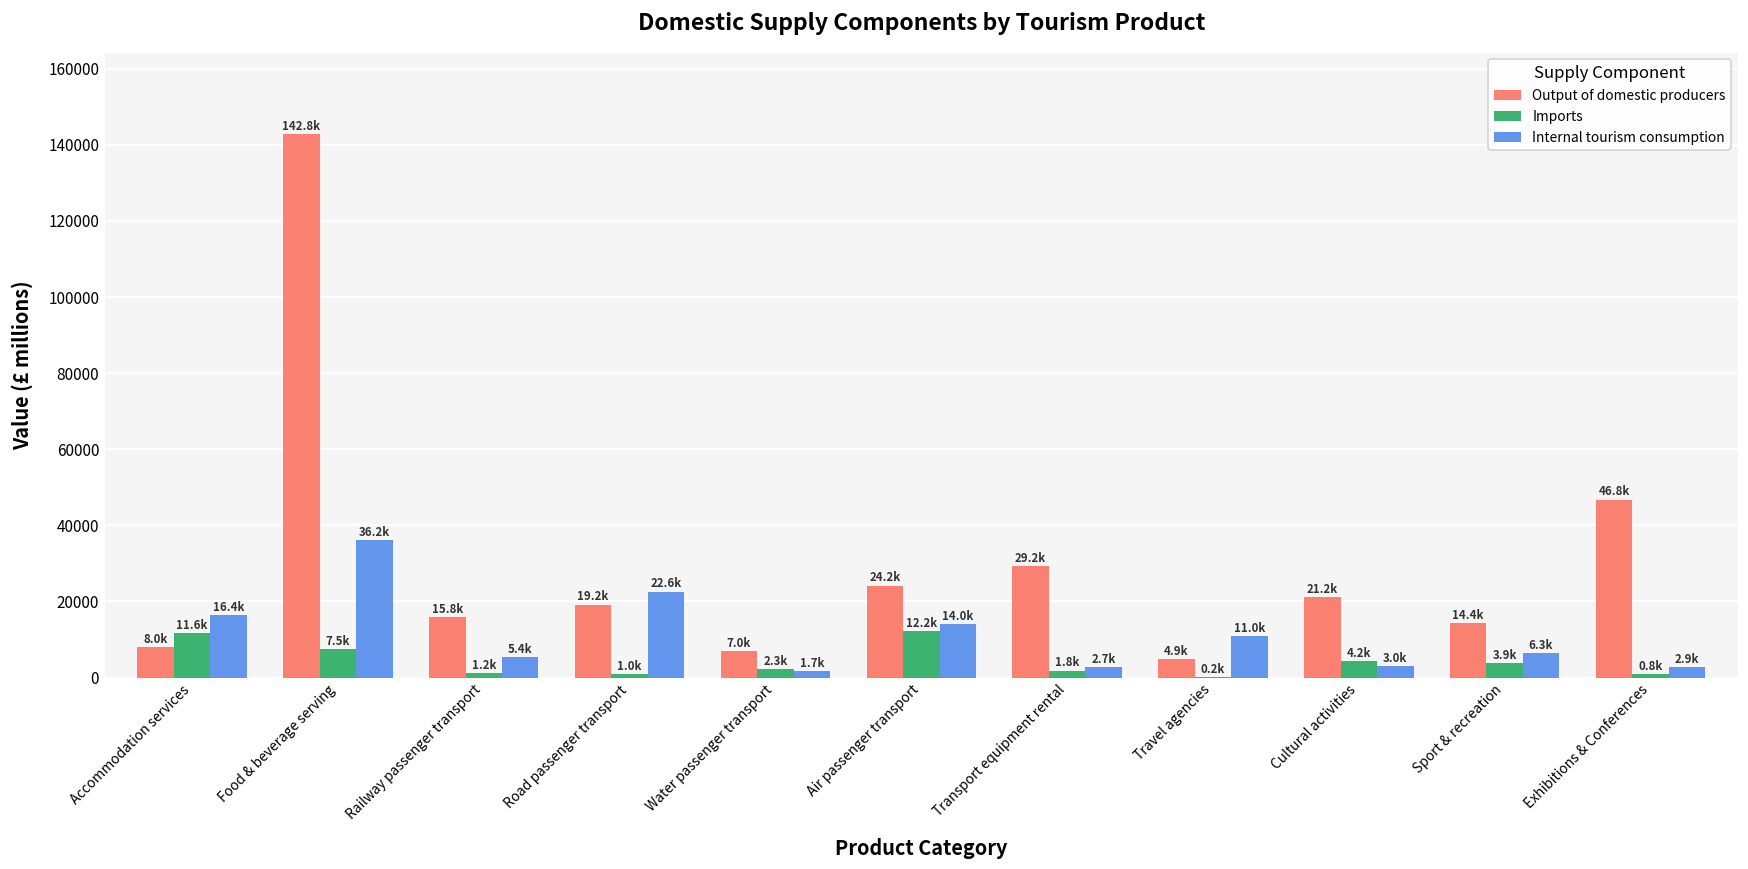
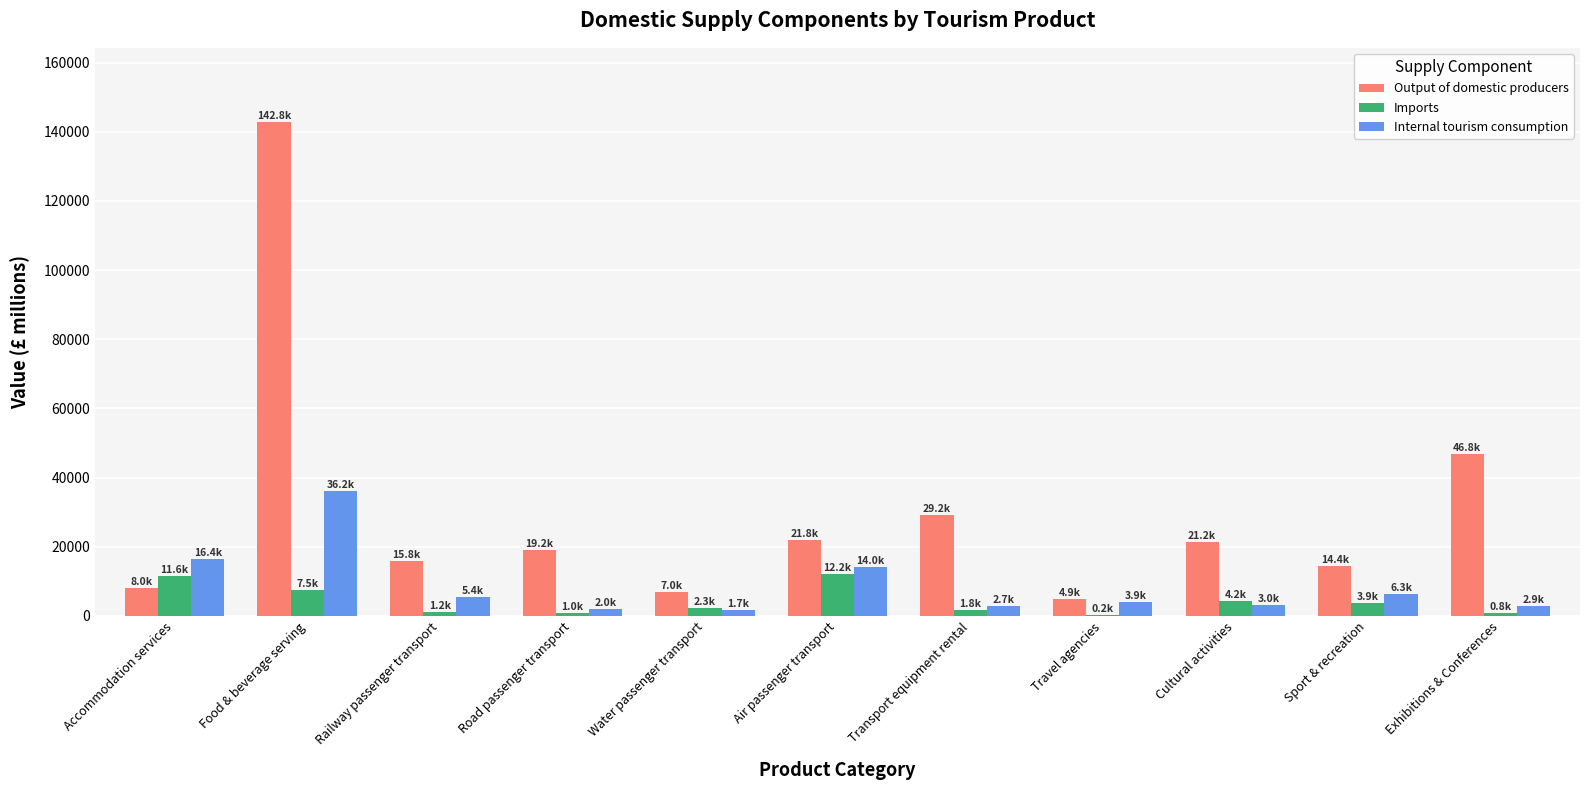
Internal tourism consumption, Road passenger transport: 22.6k -> 2.0k
Output of domestic producers, Air passenger transport: 24.2k -> 21.8k
Internal tourism consumption, Travel agencies: 11.0k -> 3.9k
